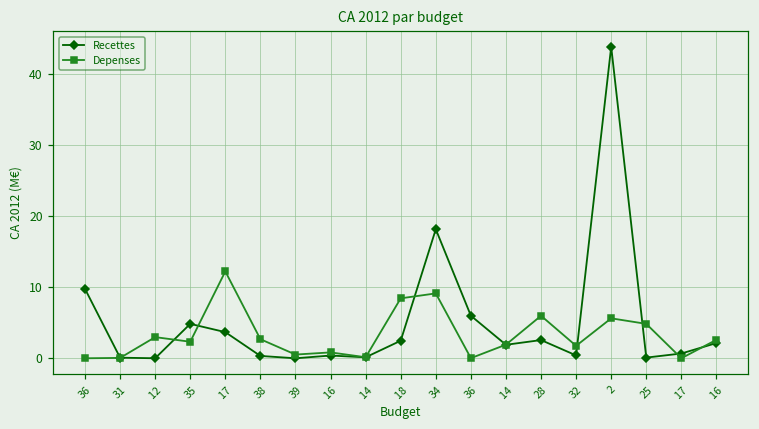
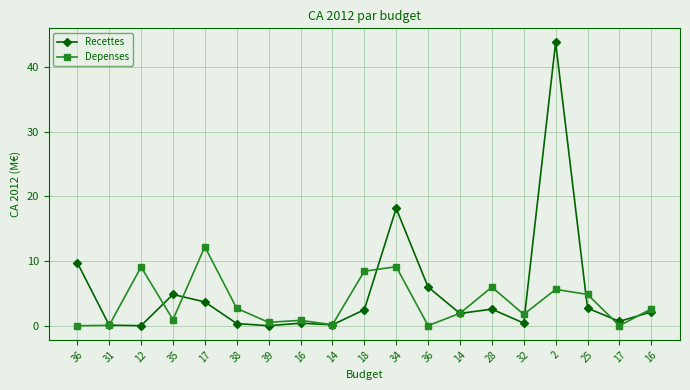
Depenses, 12: 3 -> 9
Depenses, 35: 2 -> 1
Recettes, 25: 0 -> 3
